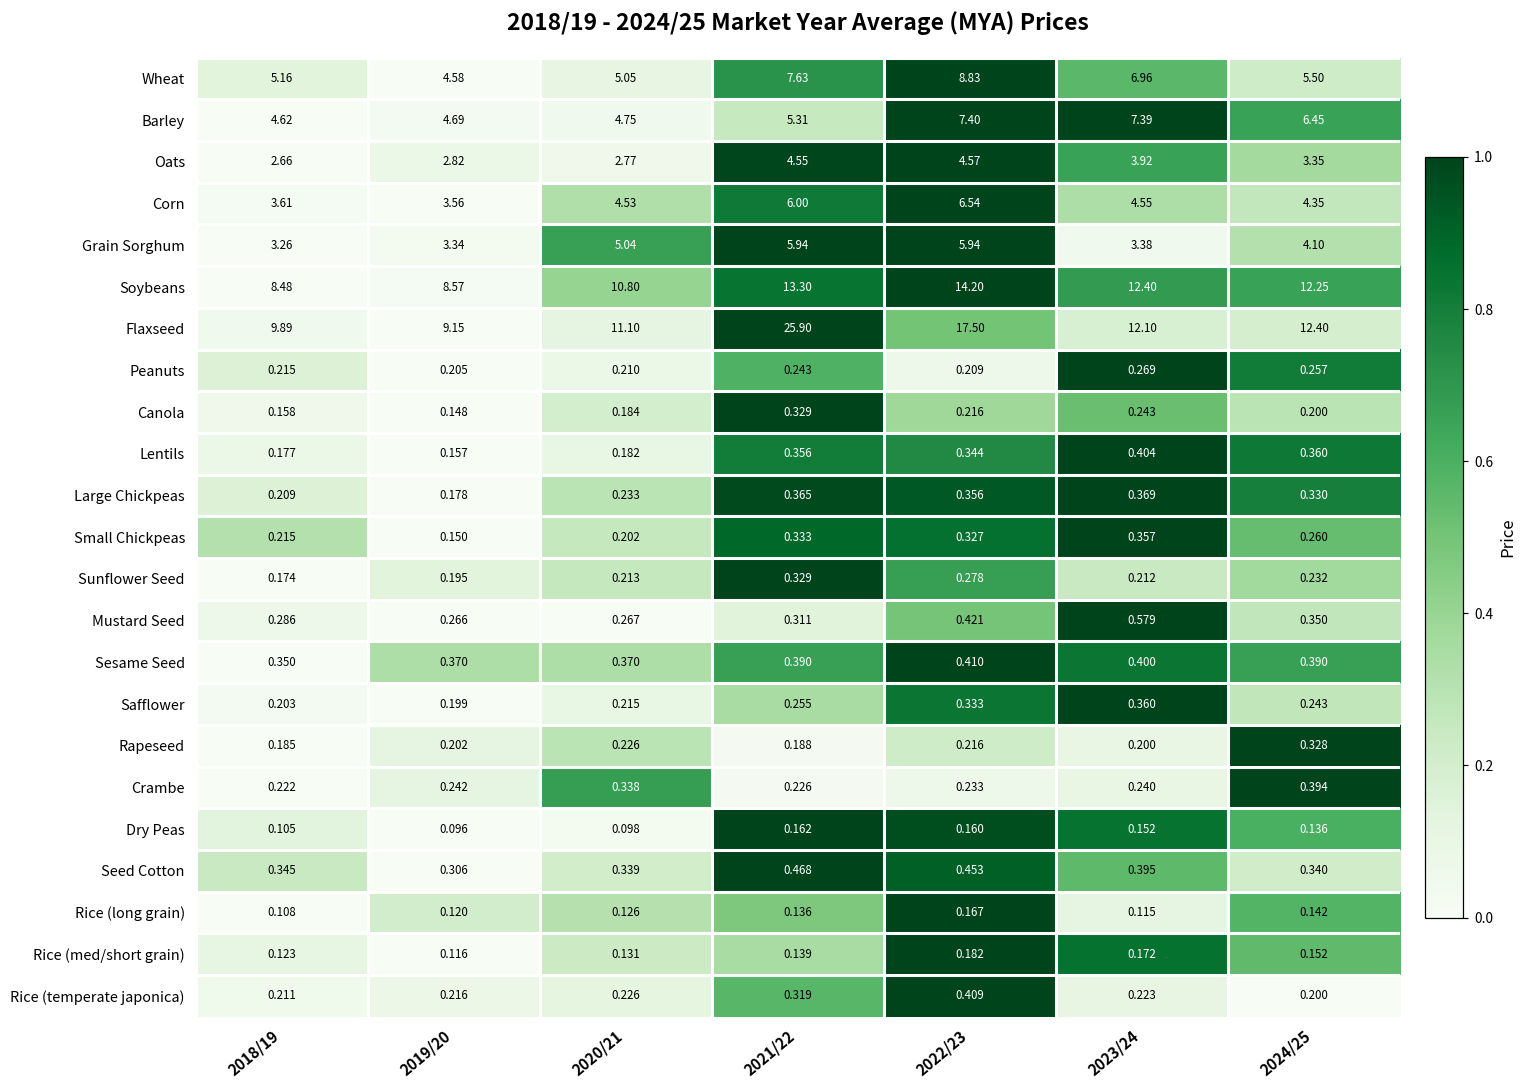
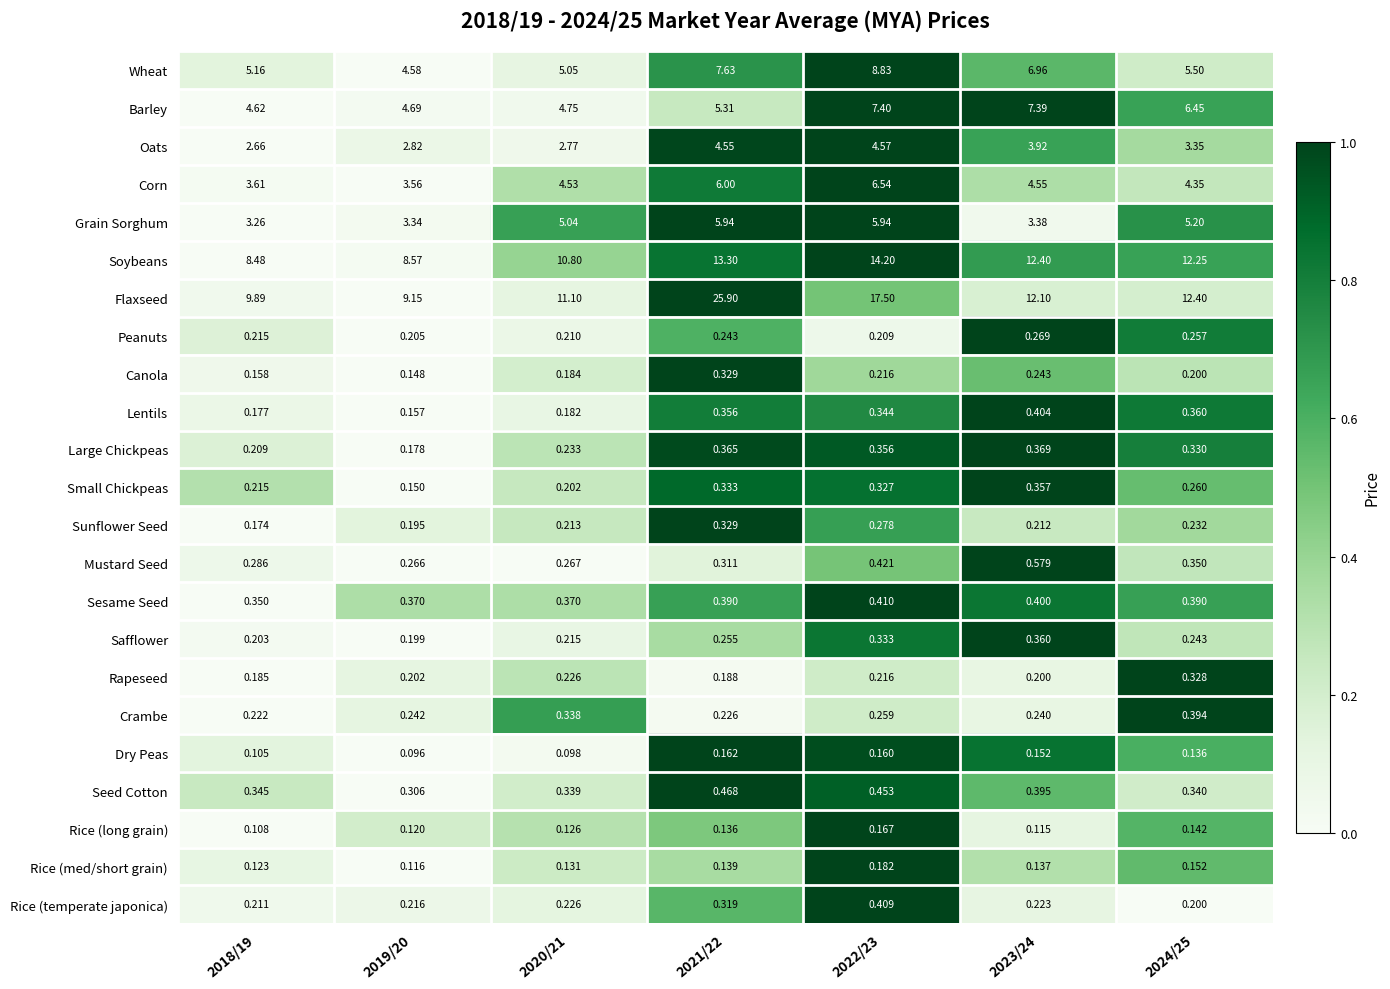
Grain Sorghum, 2024/25: 4.10 -> 5.20
Crambe, 2022/23: 0.233 -> 0.259
Rice (med/short grain), 2023/24: 0.172 -> 0.137
